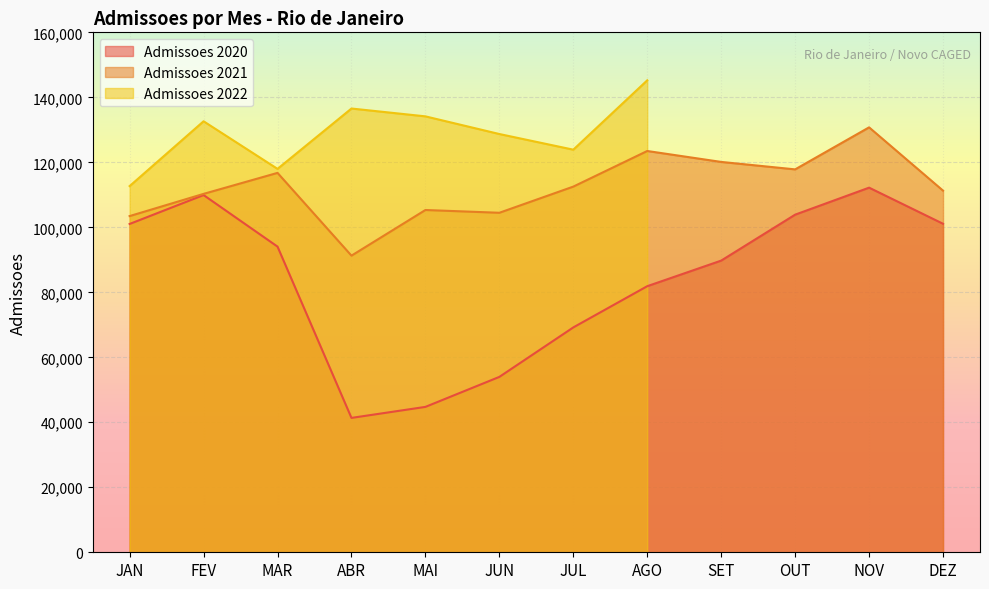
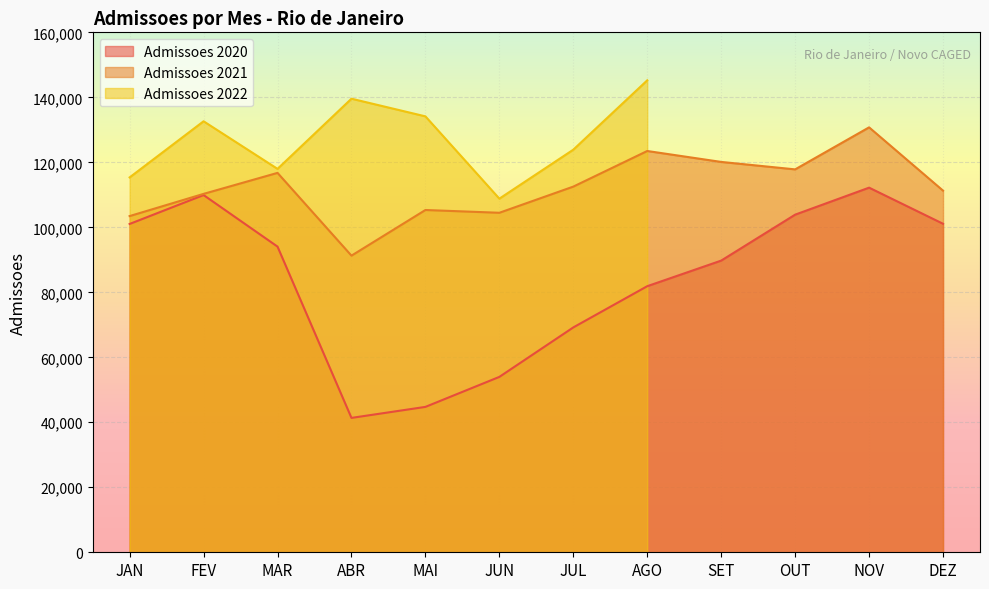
Admissoes 2022, JAN: 113,000 -> 115,000
Admissoes 2022, ABR: 137,000 -> 140,000
Admissoes 2022, JUN: 129,000 -> 109,000
